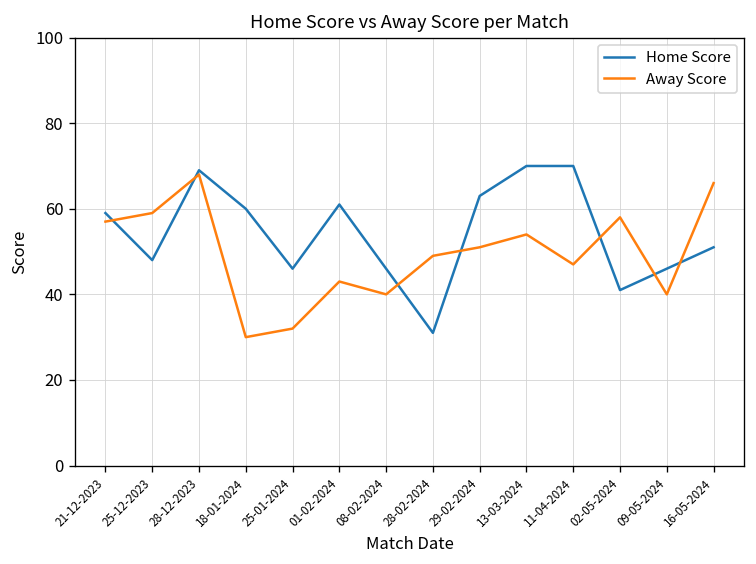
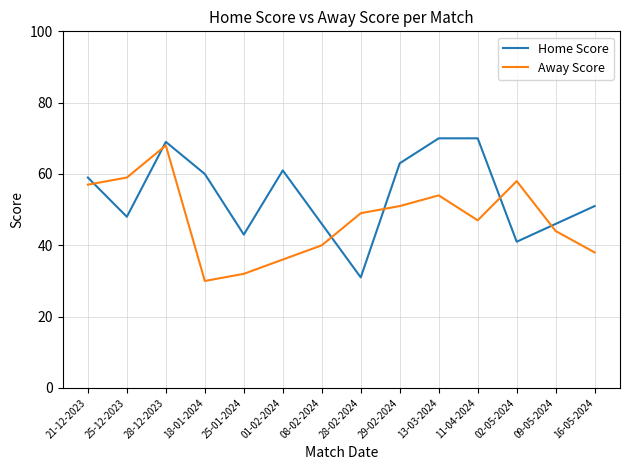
Home Score, 25-01-2024: 46 -> 43
Away Score, 01-02-2024: 43 -> 36
Away Score, 09-05-2024: 40 -> 44
Away Score, 16-05-2024: 66 -> 38
